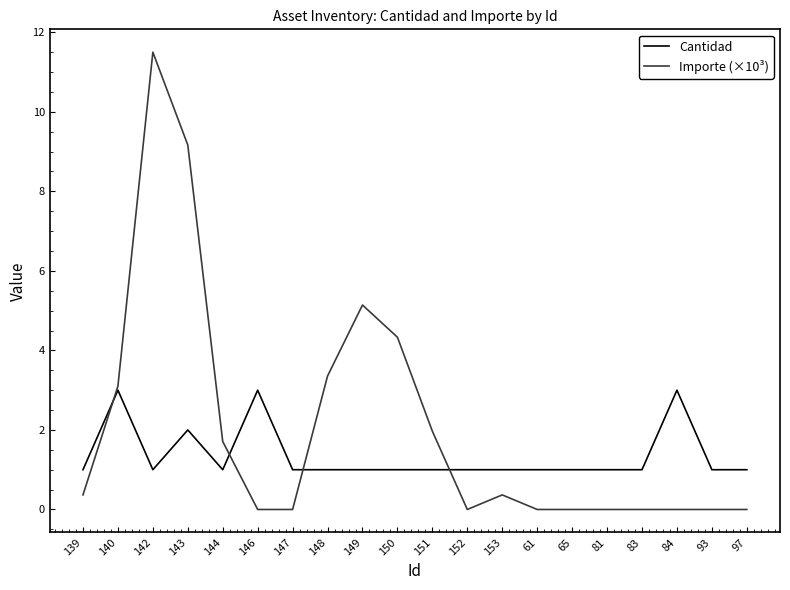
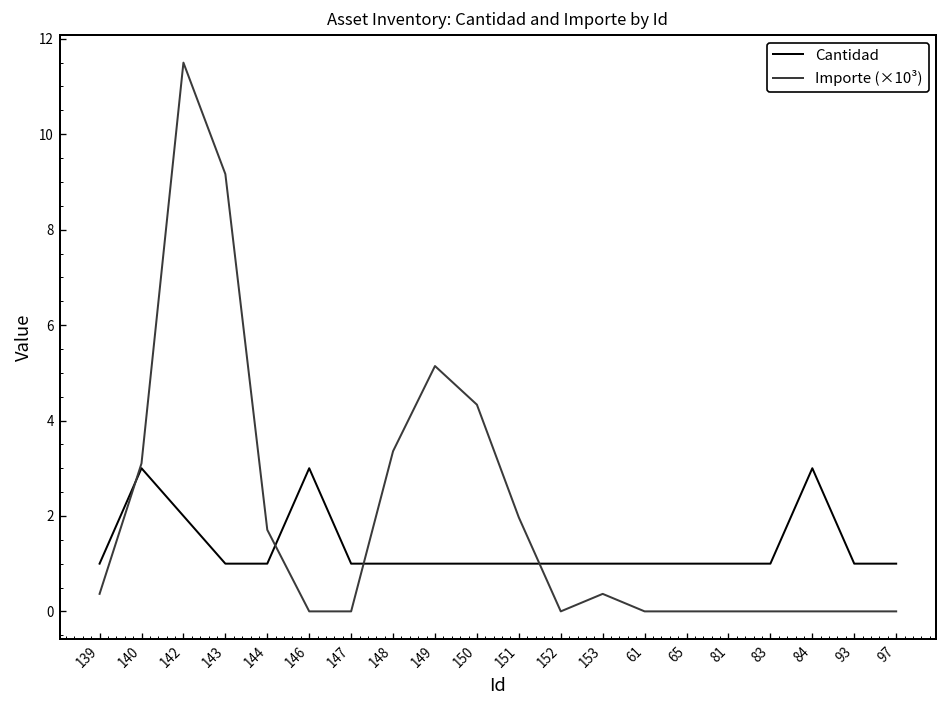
Cantidad, 142: 1 -> 2
Cantidad, 143: 2 -> 1
